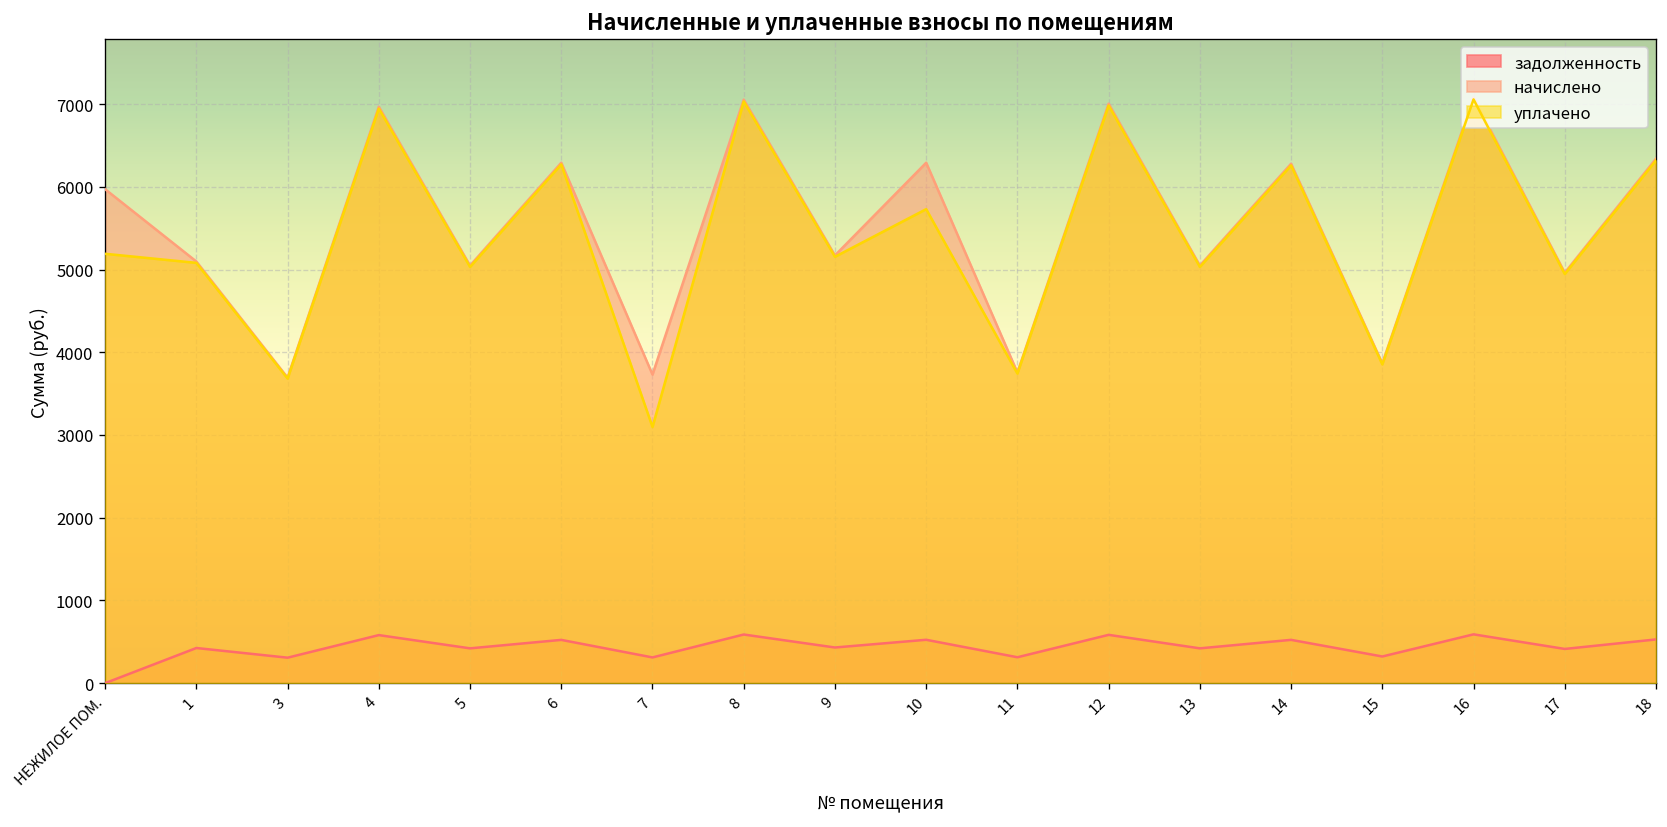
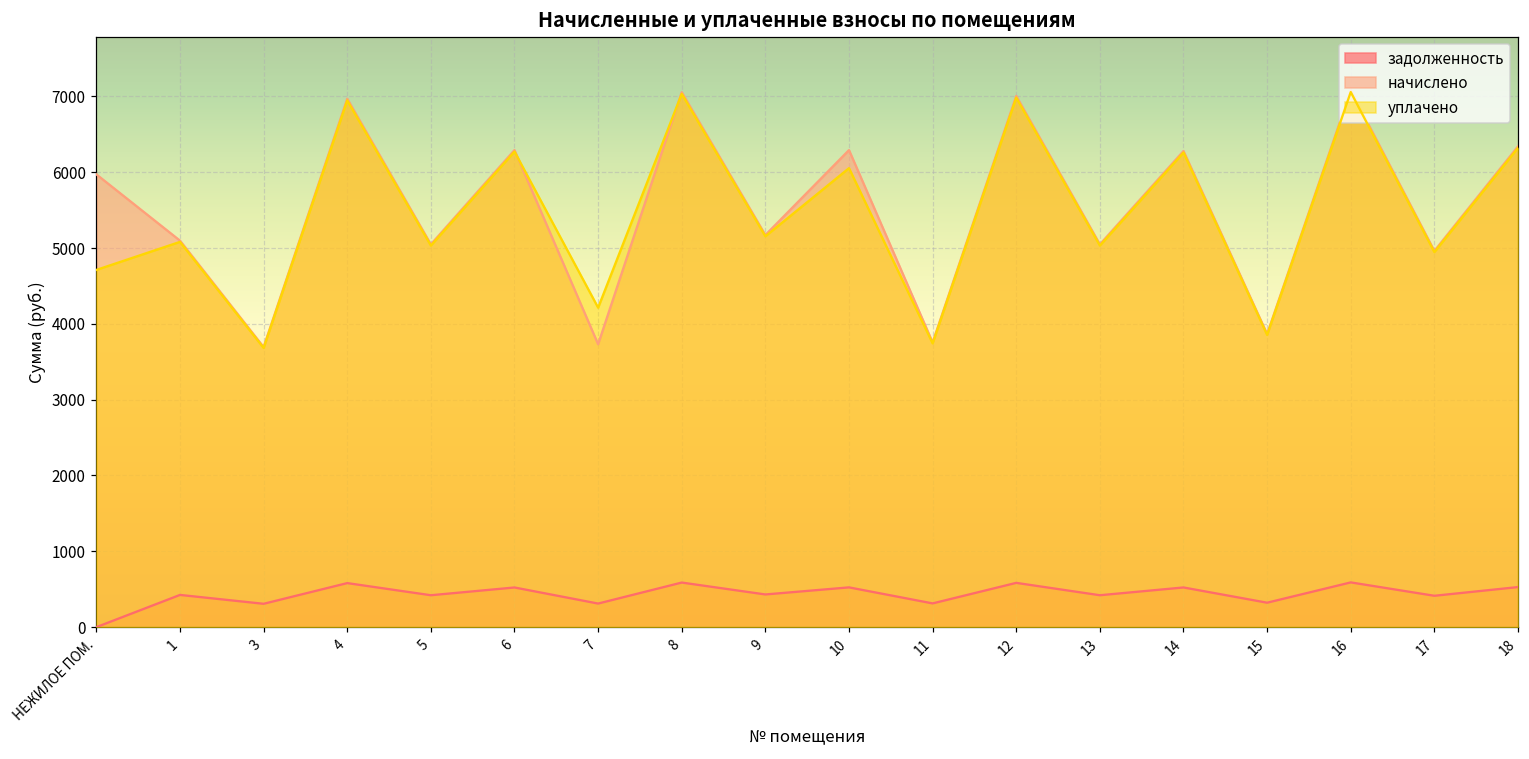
уплачено, НЕЖИЛОЕ ПОМ.: 5200 -> 4700
уплачено, 7: 3100 -> 4200
уплачено, 10: 5700 -> 6100
